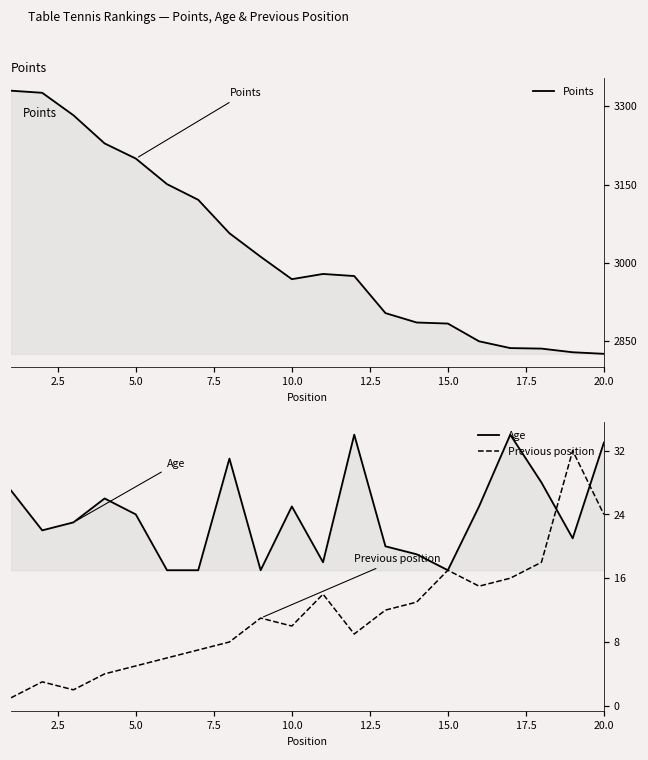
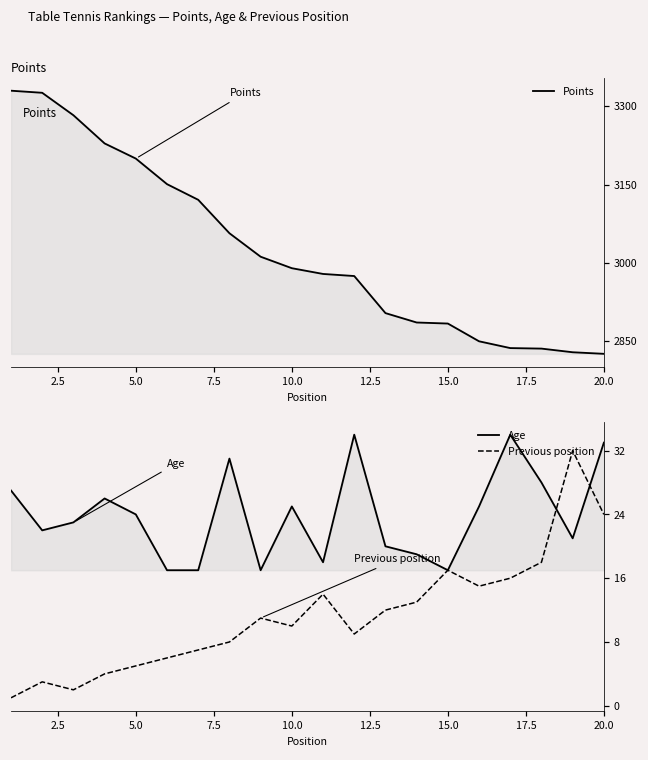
Points, 10.0: 2970 -> 2990
